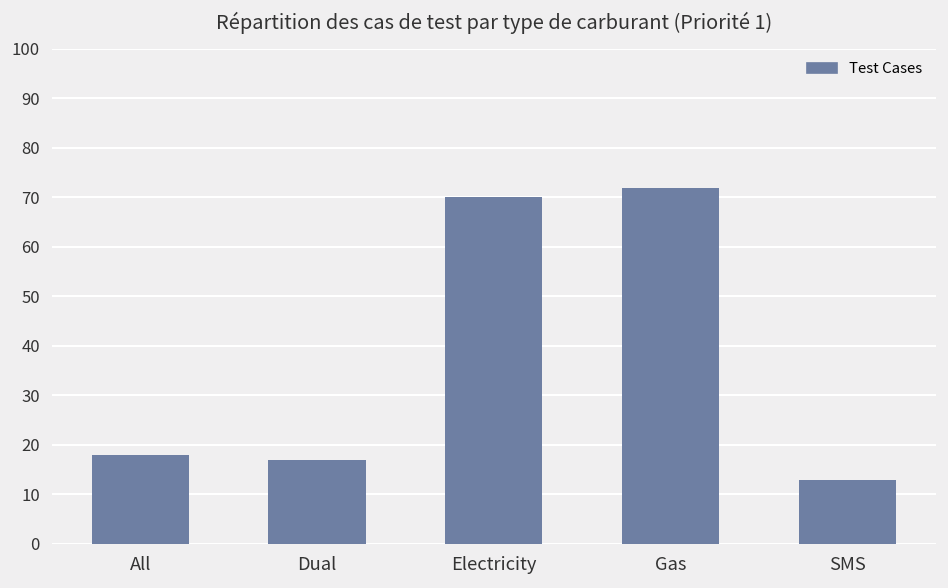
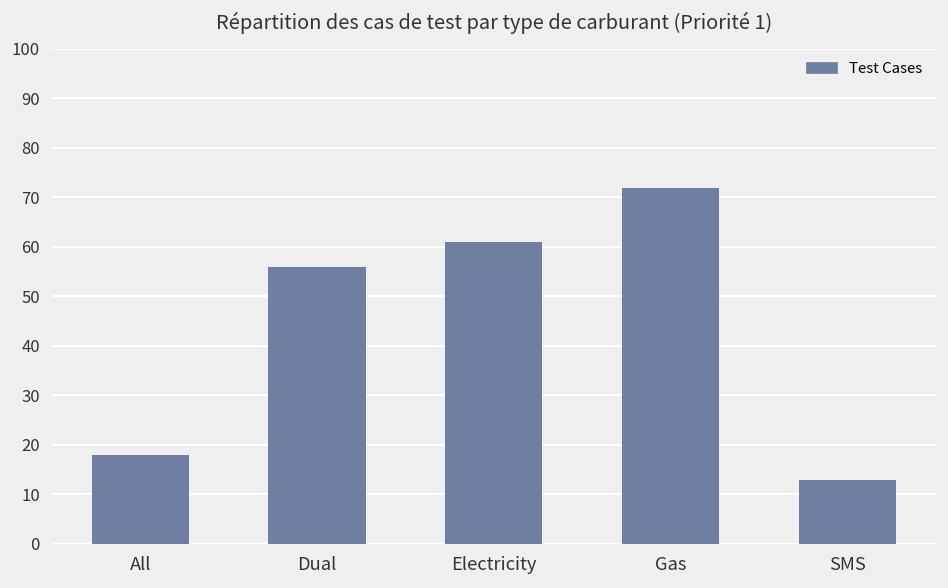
Dual: 17 -> 56
Electricity: 70 -> 61
